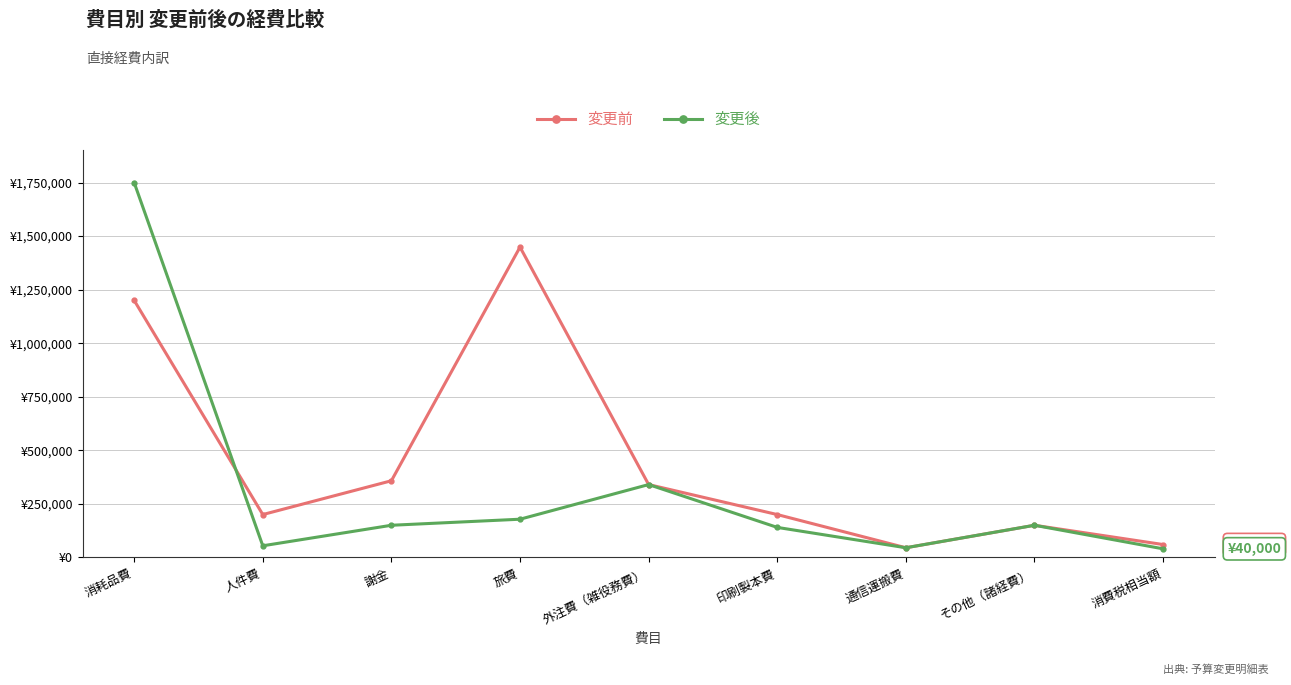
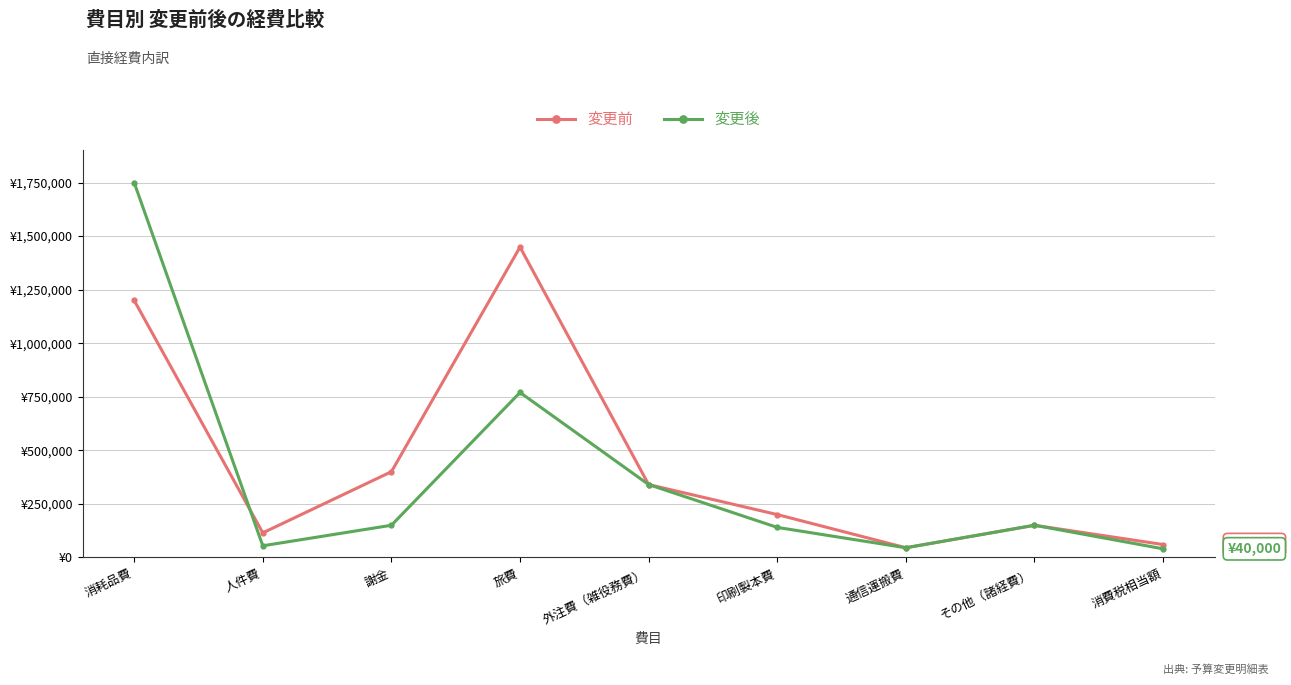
変更前, 人件費: ¥200,000 -> ¥110,000
変更前, 謝金: ¥360,000 -> ¥400,000
変更後, 旅費: ¥180,000 -> ¥770,000
